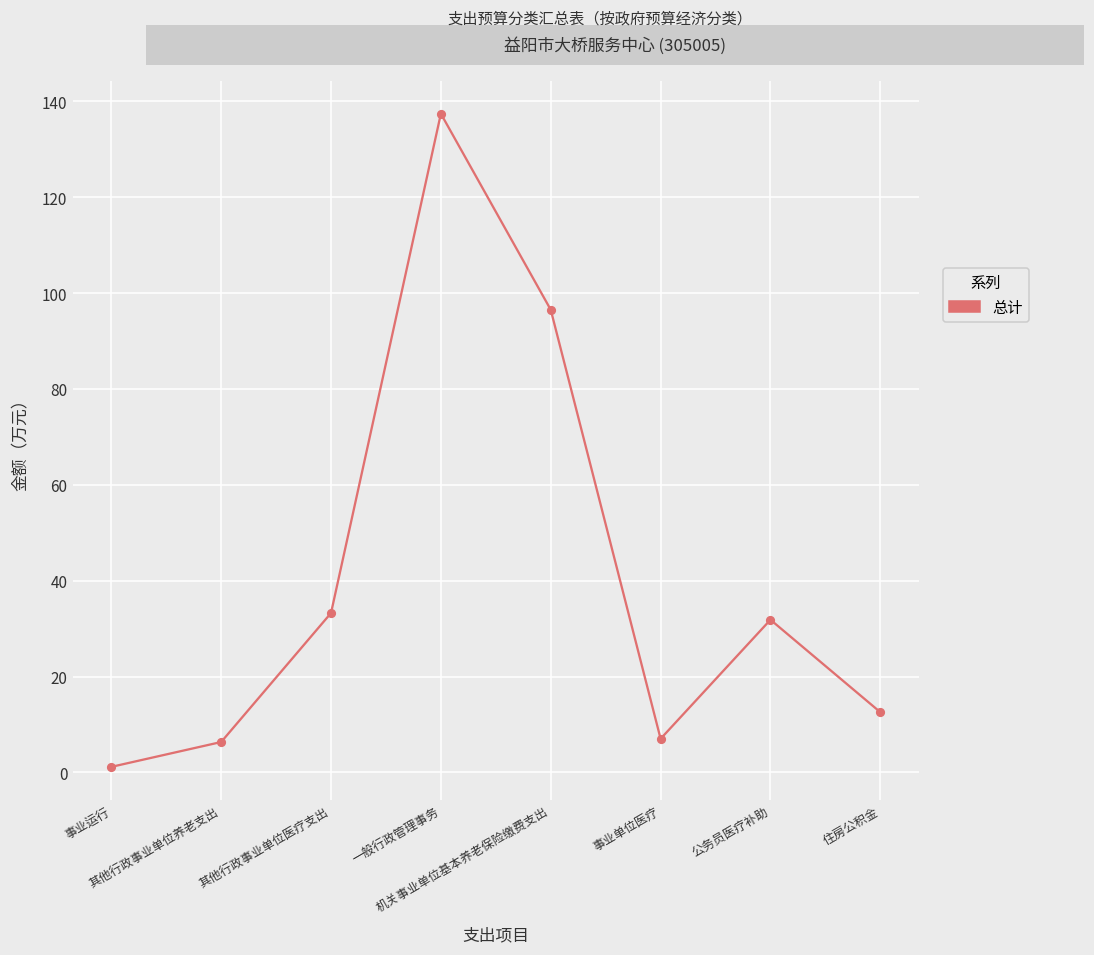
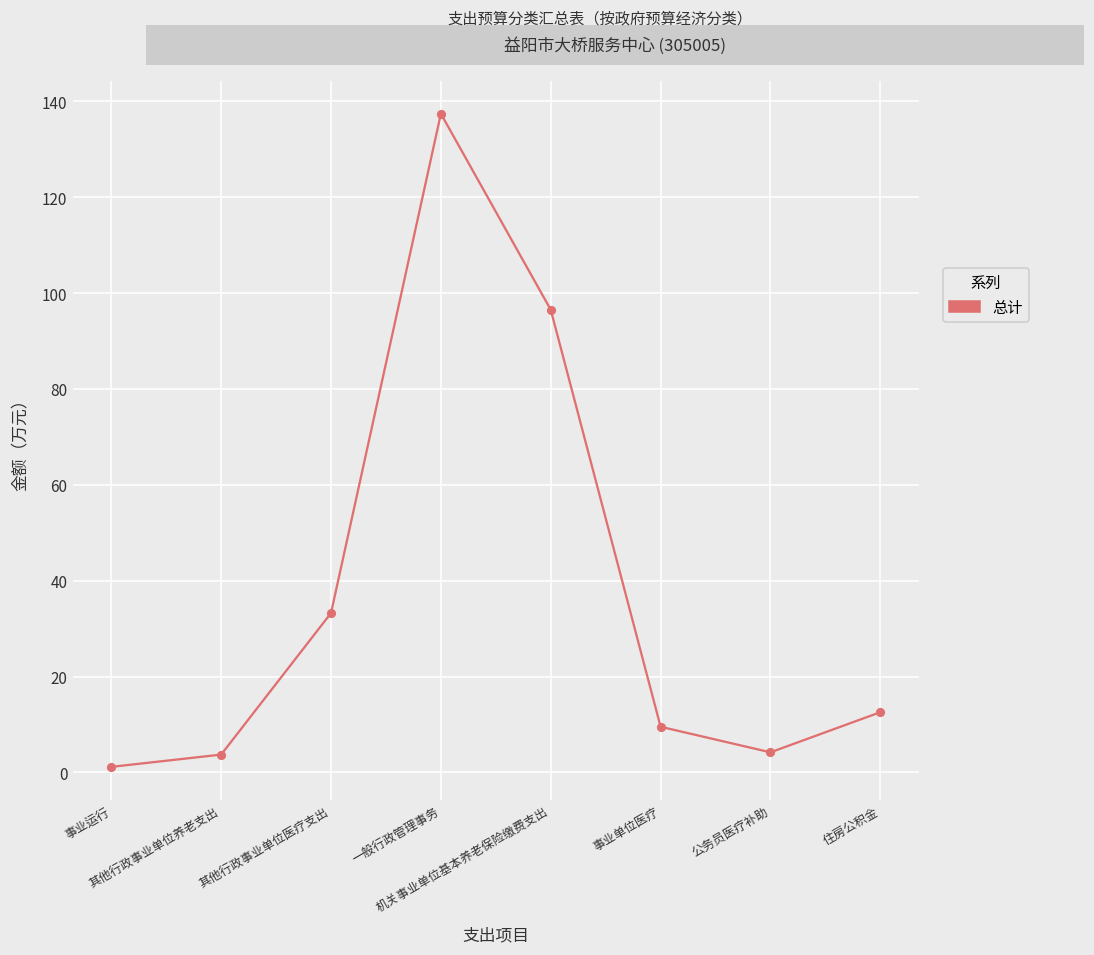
其他行政事业单位养老支出: 6 -> 4
事业单位医疗: 7 -> 10
公务员医疗补助: 32 -> 4
